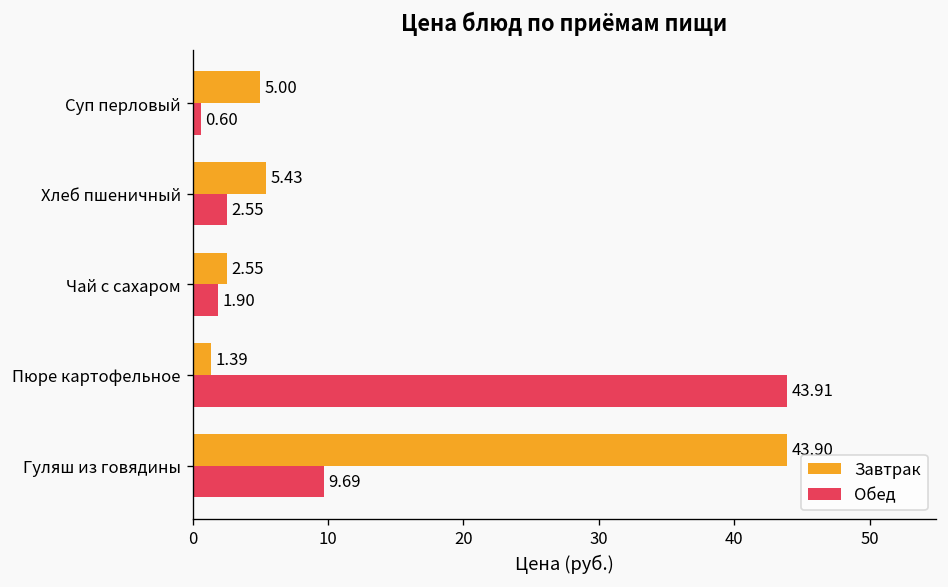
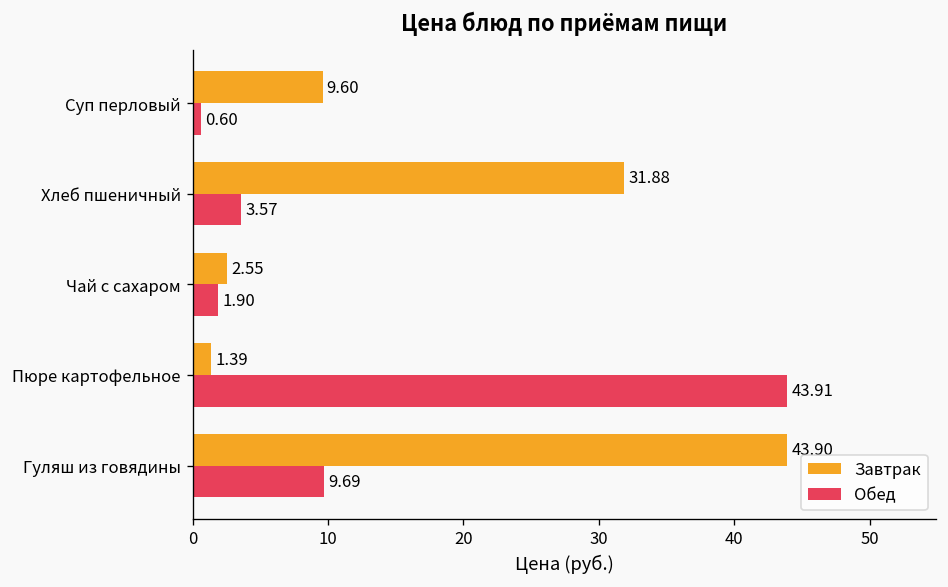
Завтрак, Суп перловый: 5.00 -> 9.60
Завтрак, Хлеб пшеничный: 5.43 -> 31.88
Обед, Хлеб пшеничный: 2.55 -> 3.57
